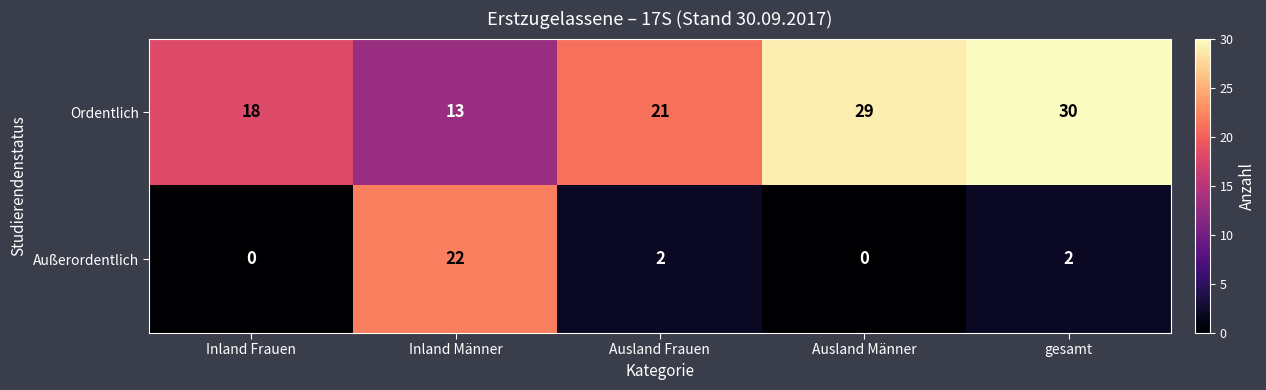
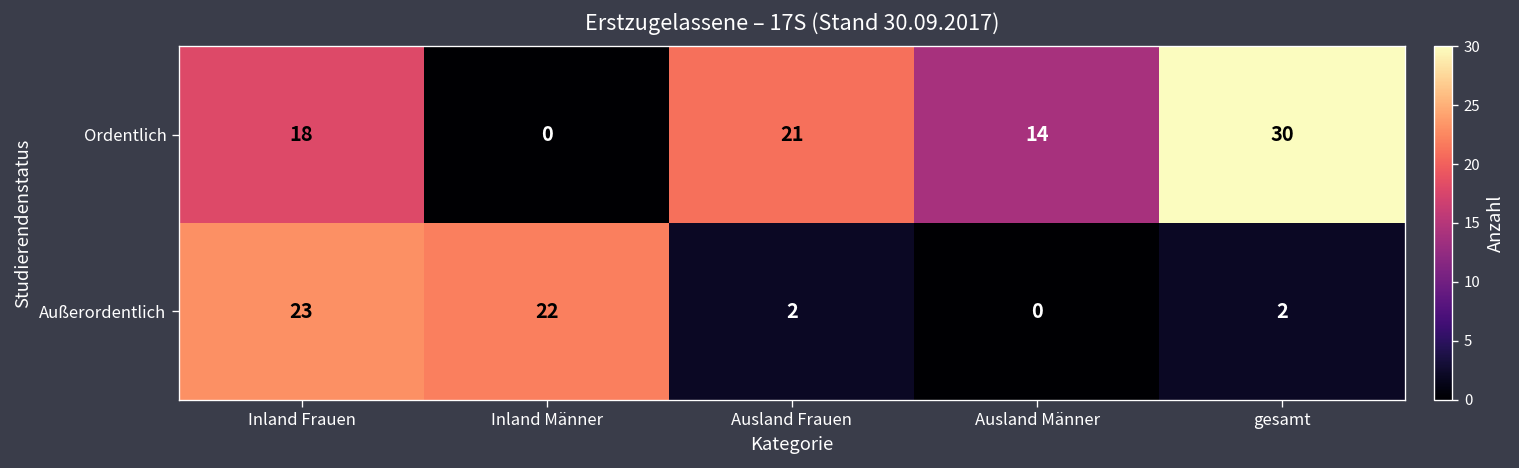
Ordentlich, Inland Männer: 13 -> 0
Ordentlich, Ausland Männer: 29 -> 14
Außerordentlich, Inland Frauen: 0 -> 23
